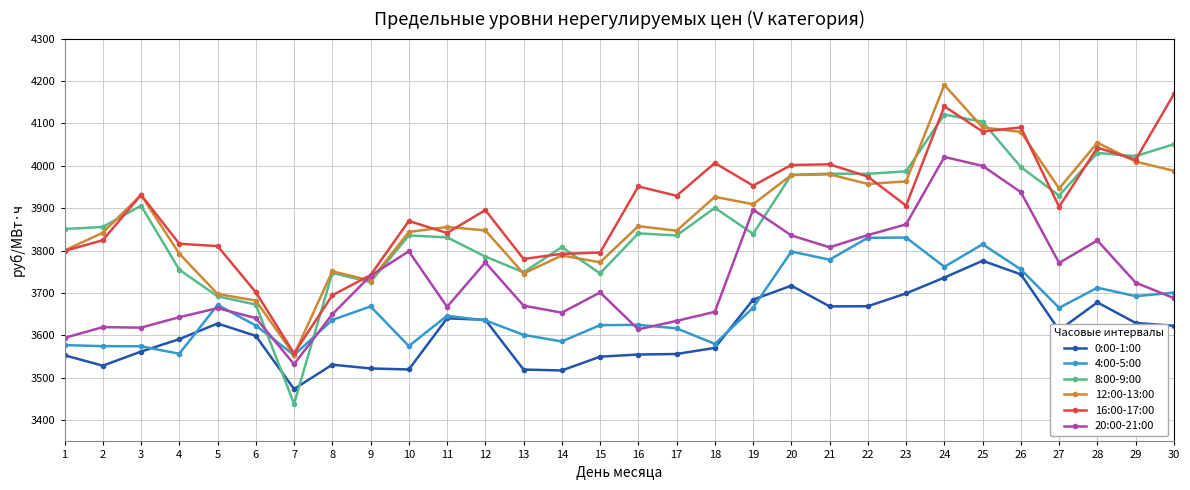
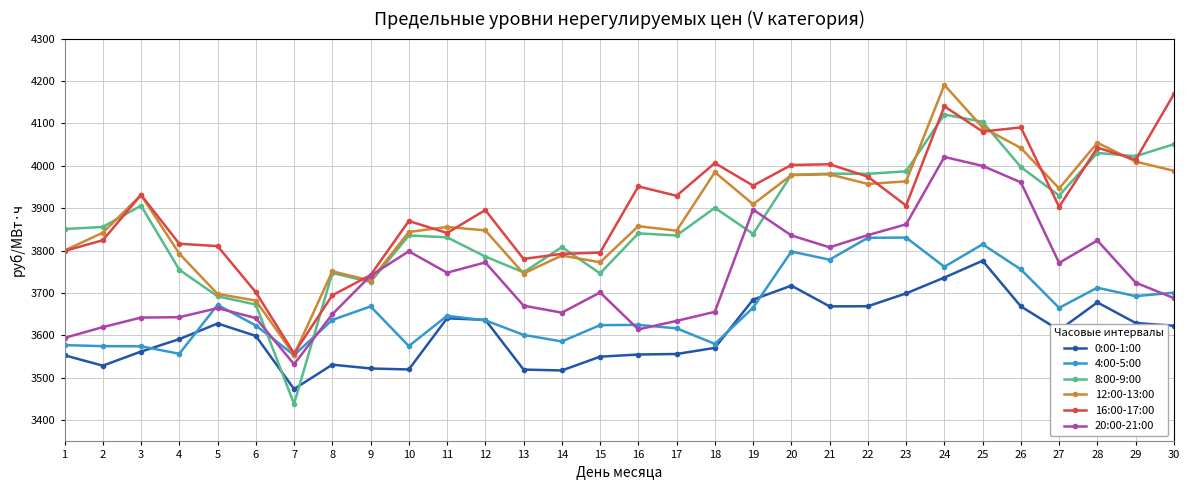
20:00-21:00, 3: 3620 -> 3640
20:00-21:00, 11: 3670 -> 3750
12:00-13:00, 18: 3930 -> 3980
0:00-1:00, 26: 3740 -> 3670
12:00-13:00, 26: 4080 -> 4040
20:00-21:00, 26: 3940 -> 3960
